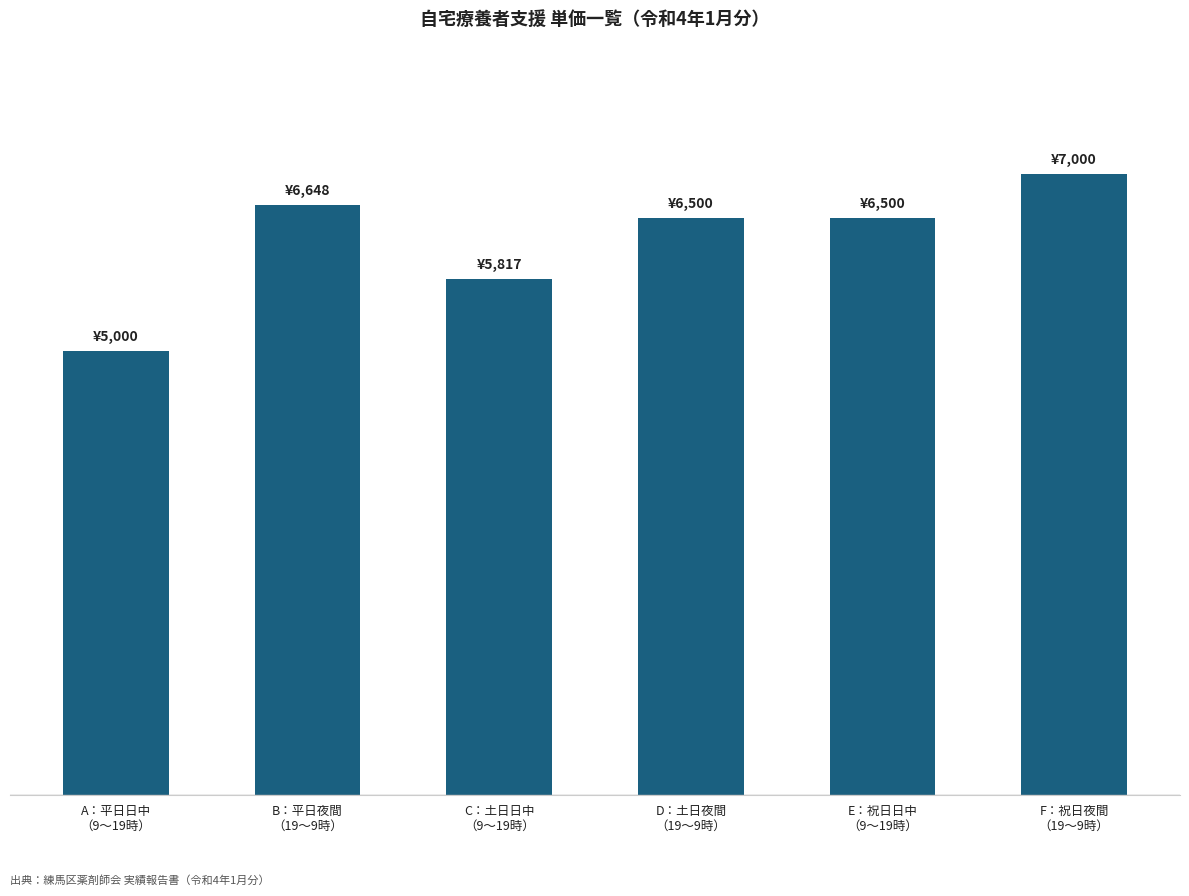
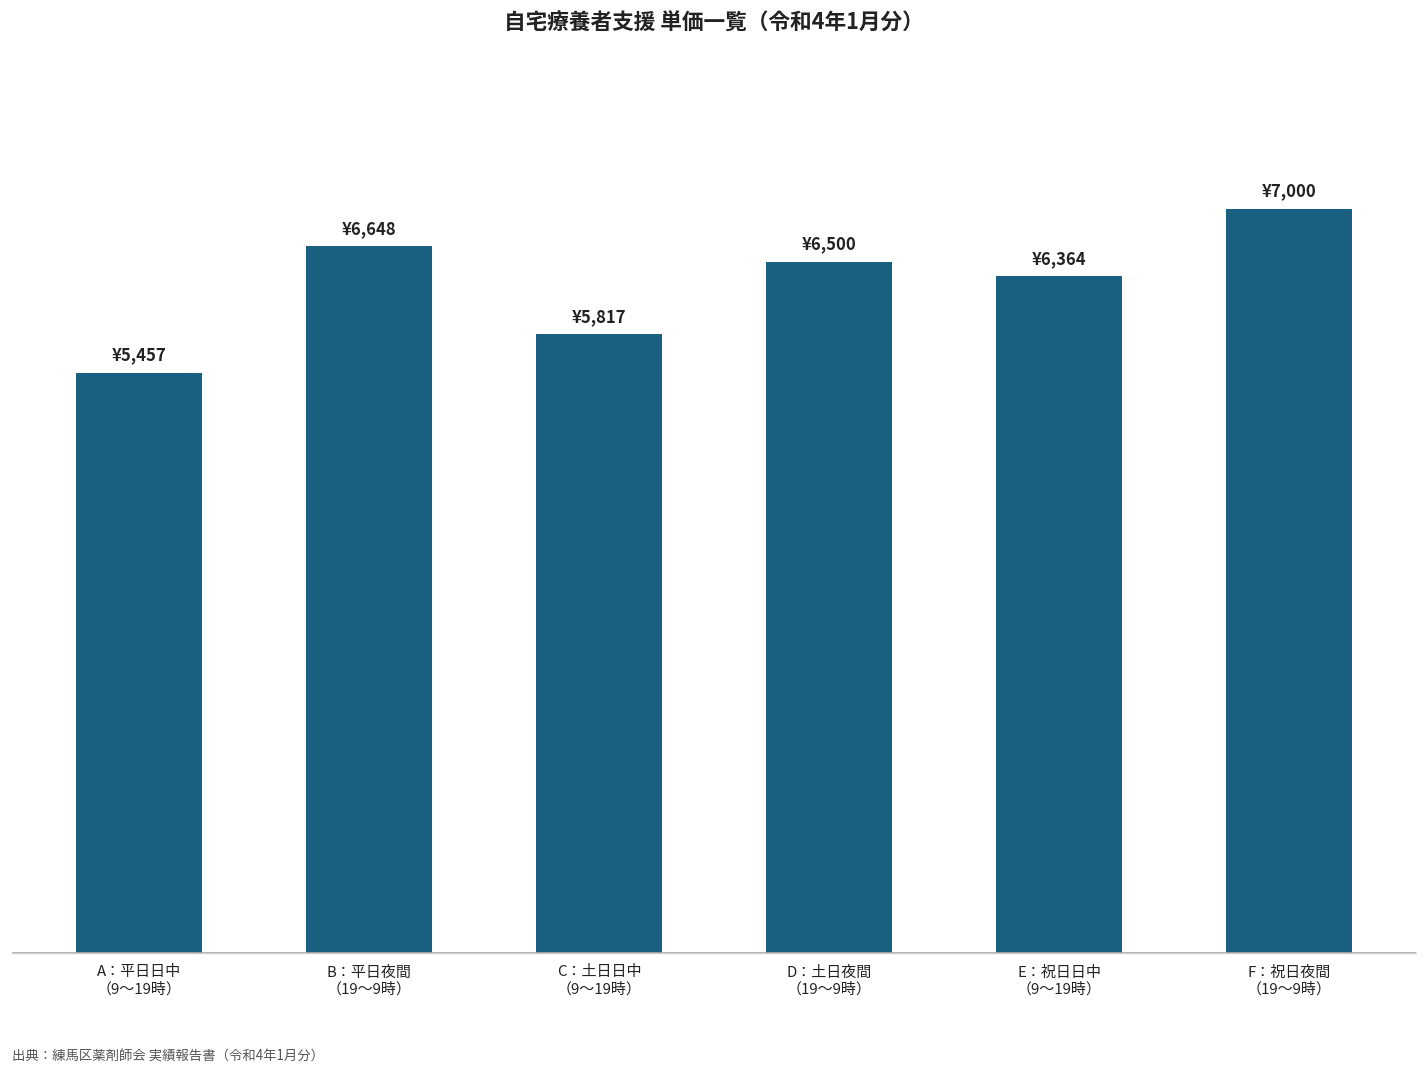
A：平日日中 （9～19時）: ¥5,000 -> ¥5,457
E：祝日日中 （9～19時）: ¥6,500 -> ¥6,364
